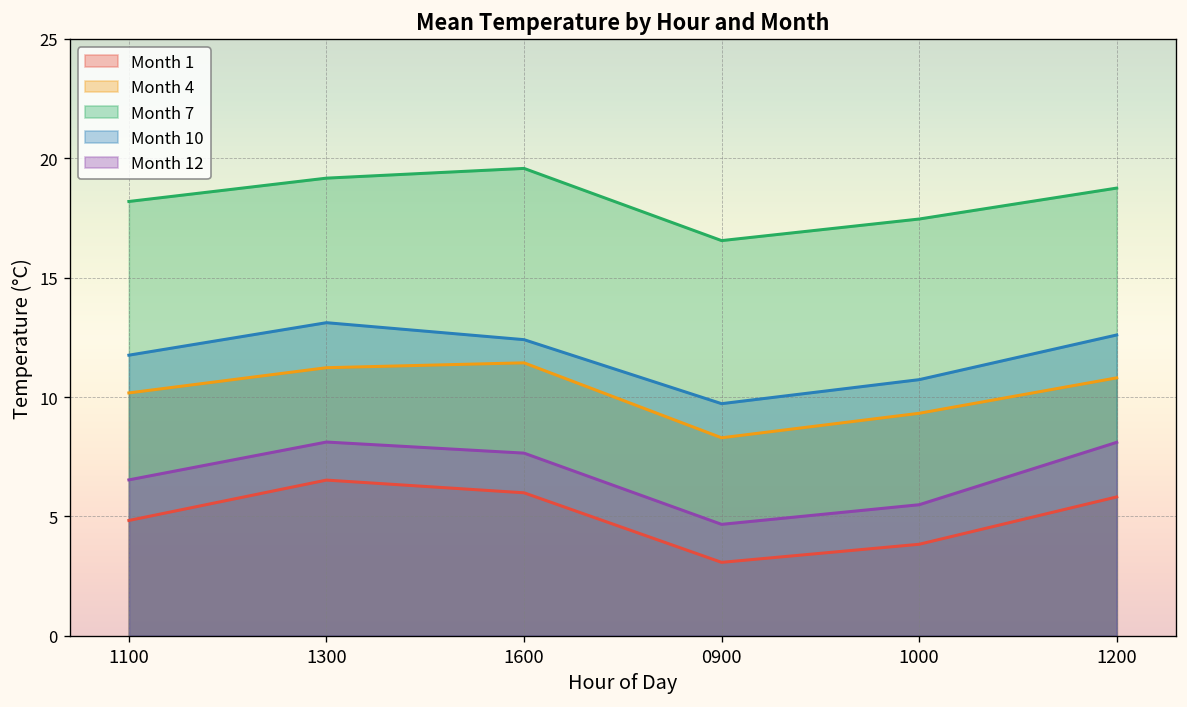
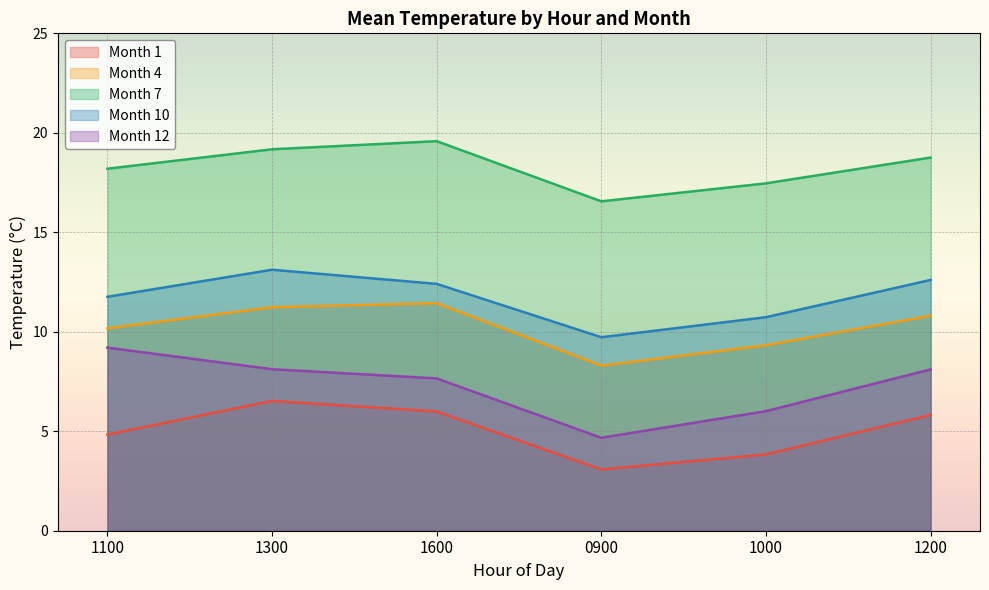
Month 12, 1100: 6.5 -> 9.2
Month 12, 1000: 5.5 -> 6.0
